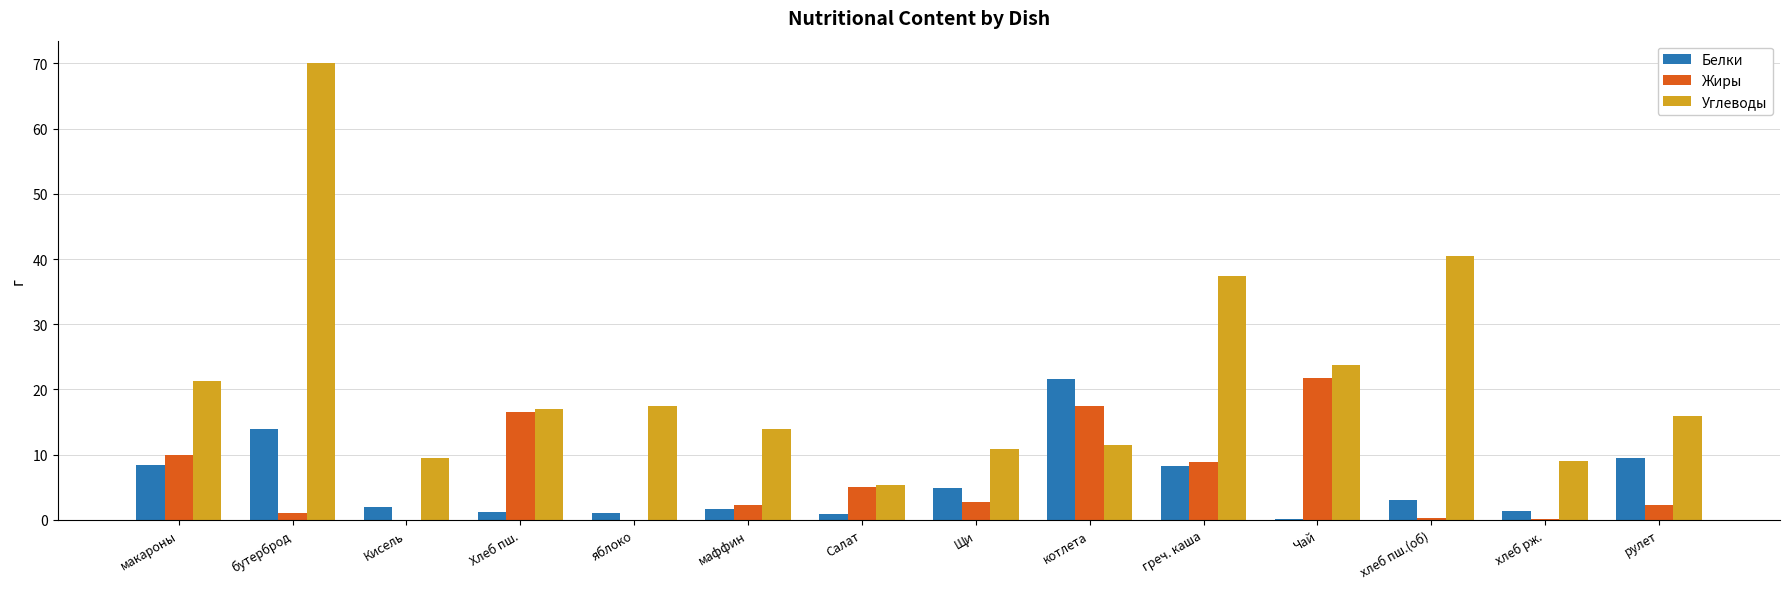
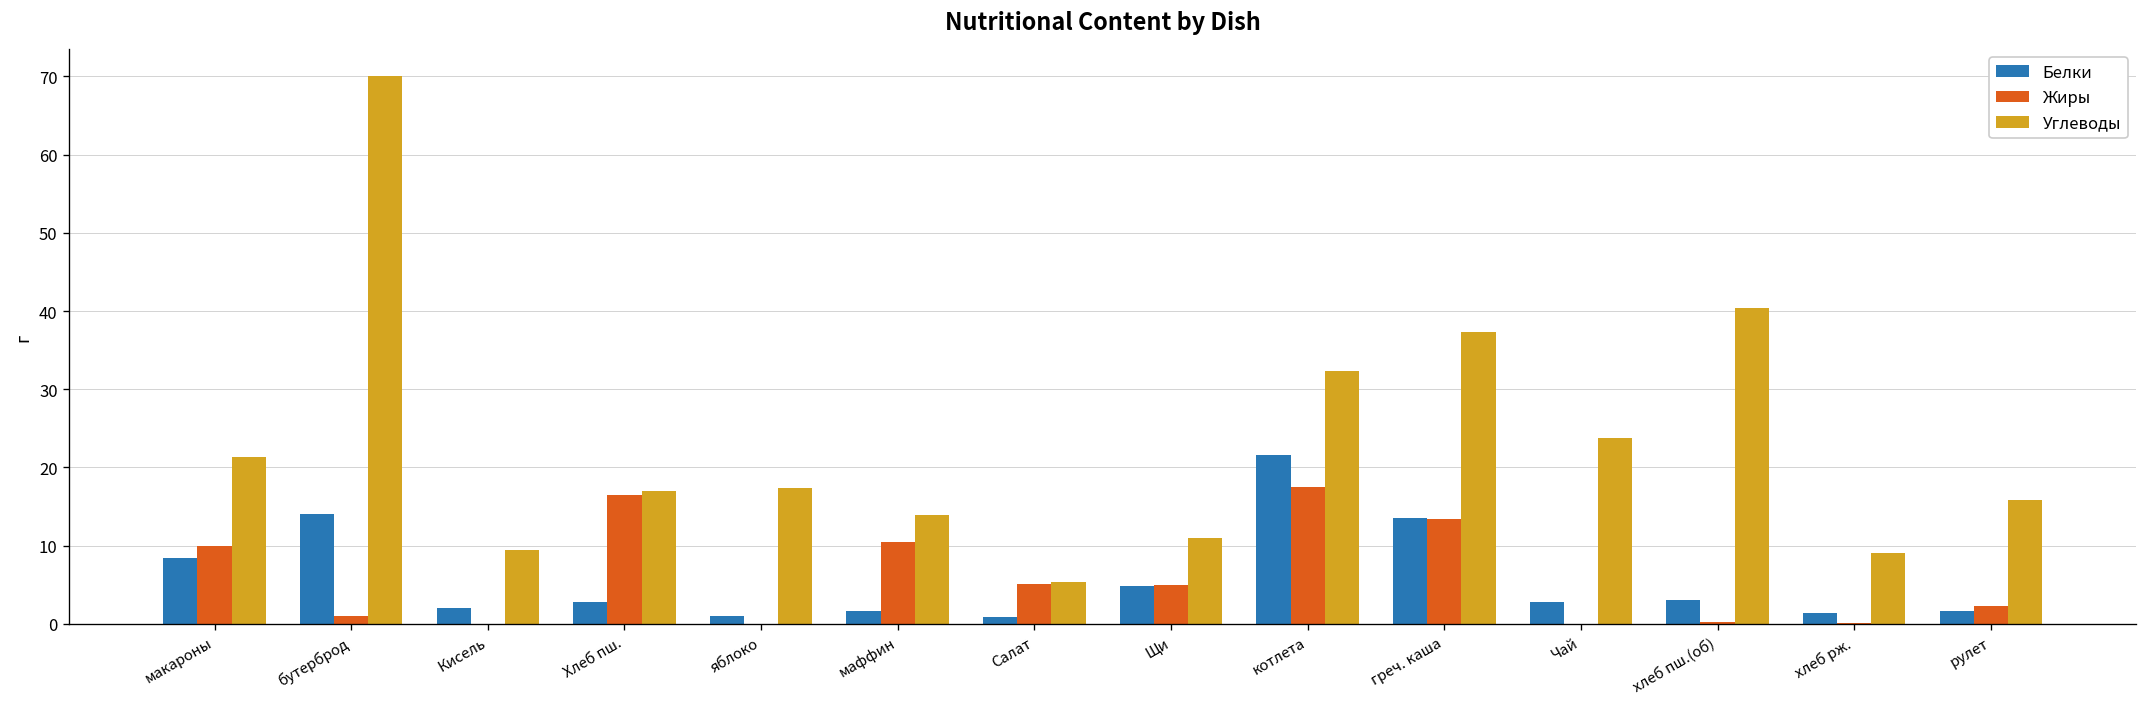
Белки, Хлеб пш.: 1 -> 3
Жиры, маффин: 2 -> 10
Жиры, Щи: 3 -> 5
Углеводы, котлета: 11 -> 32
Белки, греч. каша: 8 -> 14
Жиры, греч. каша: 9 -> 13
Белки, Чай: 0 -> 3
Жиры, Чай: 22 -> 0
Белки, рулет: 9 -> 2
